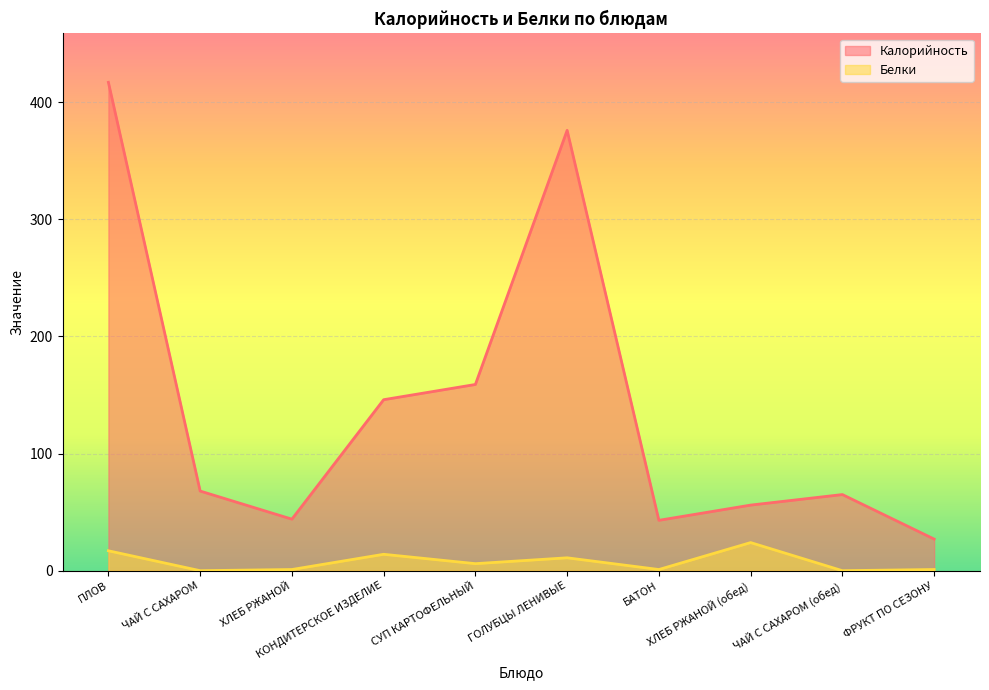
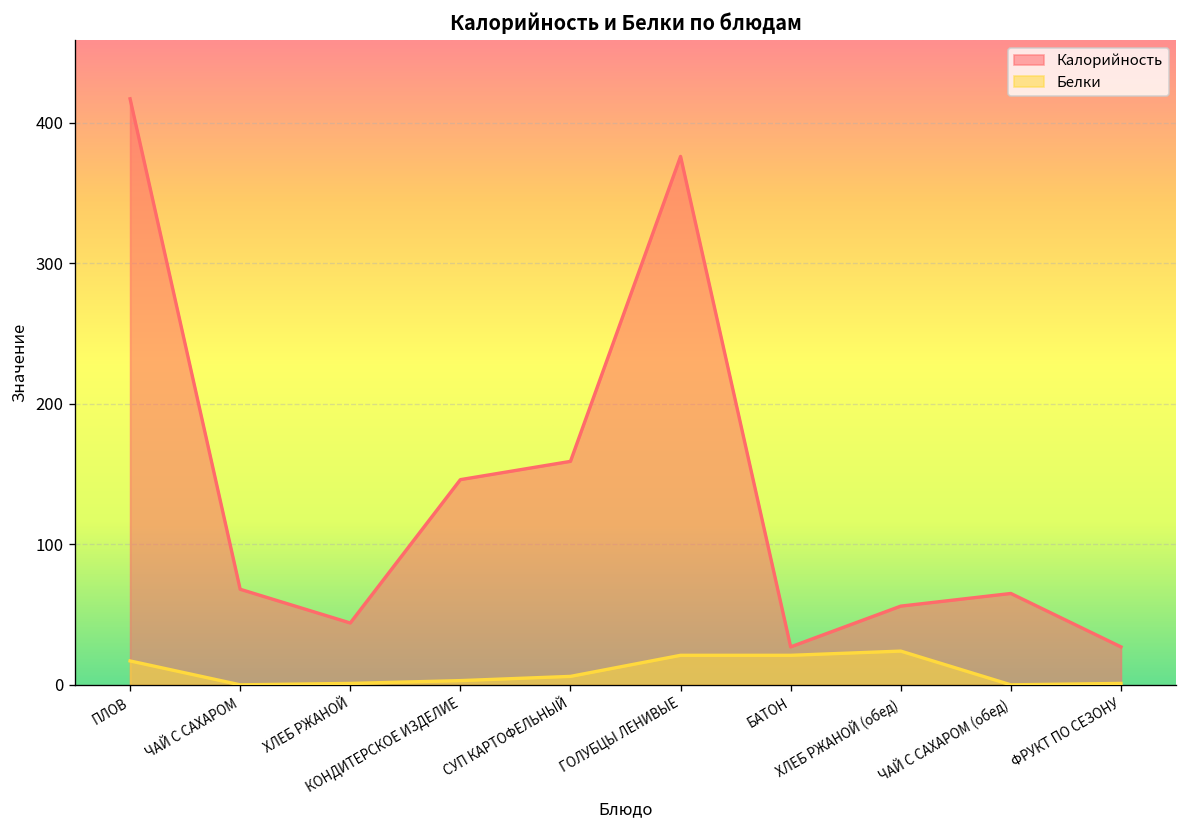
Белки, КОНДИТЕРСКОЕ ИЗДЕЛИЕ: 14 -> 3
Белки, ГОЛУБЦЫ ЛЕНИВЫЕ: 11 -> 21
Калорийность, БАТОН: 43 -> 27
Белки, БАТОН: 1 -> 21
